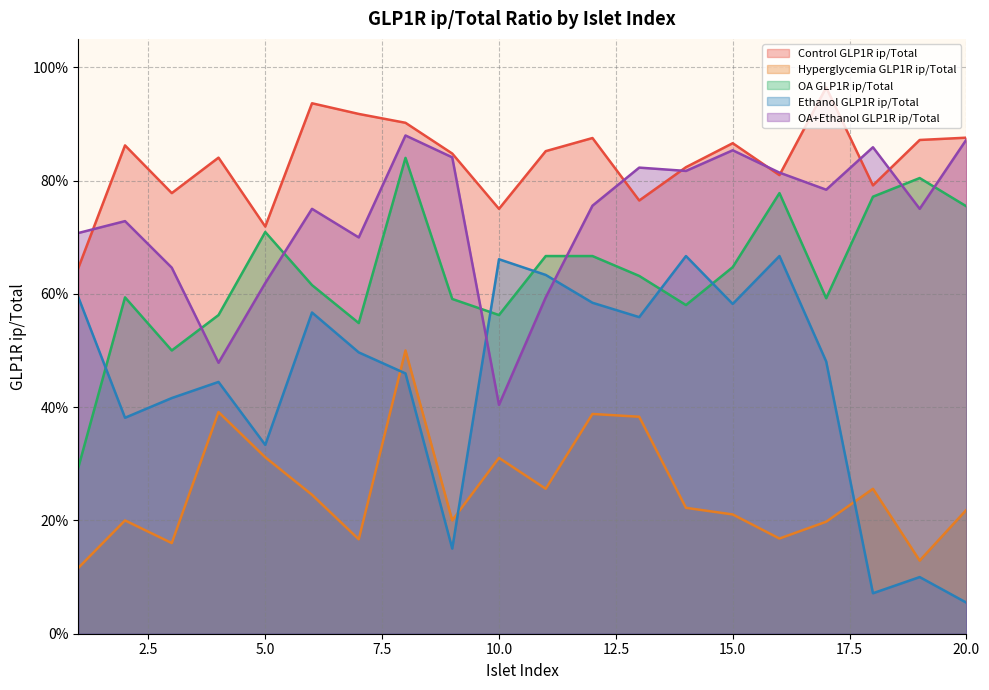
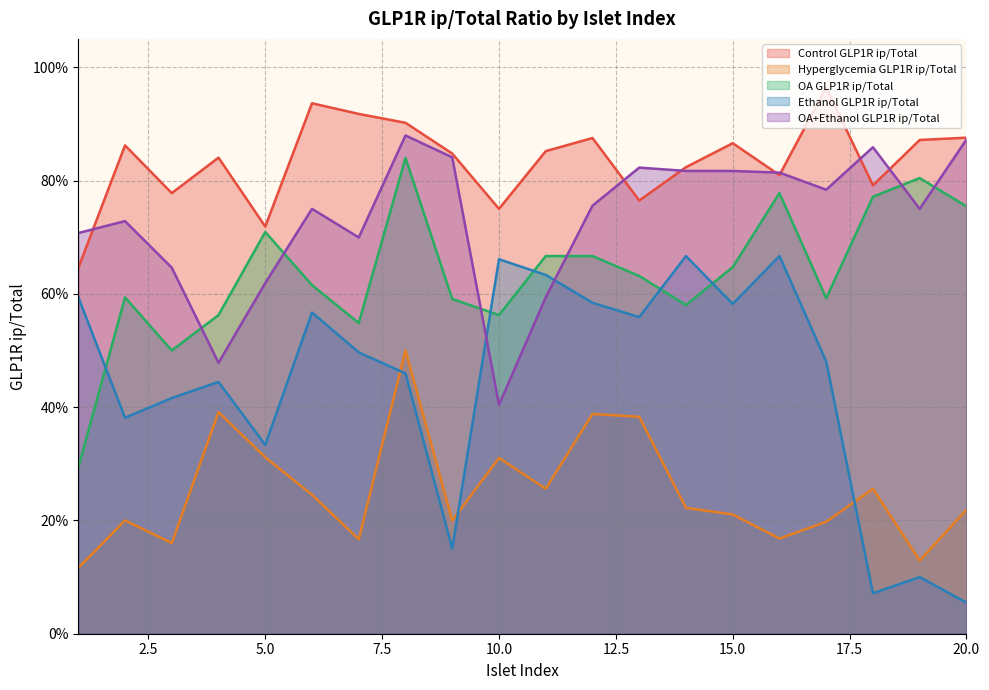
OA+Ethanol GLP1R ip/Total, 15.0: 85% -> 82%
